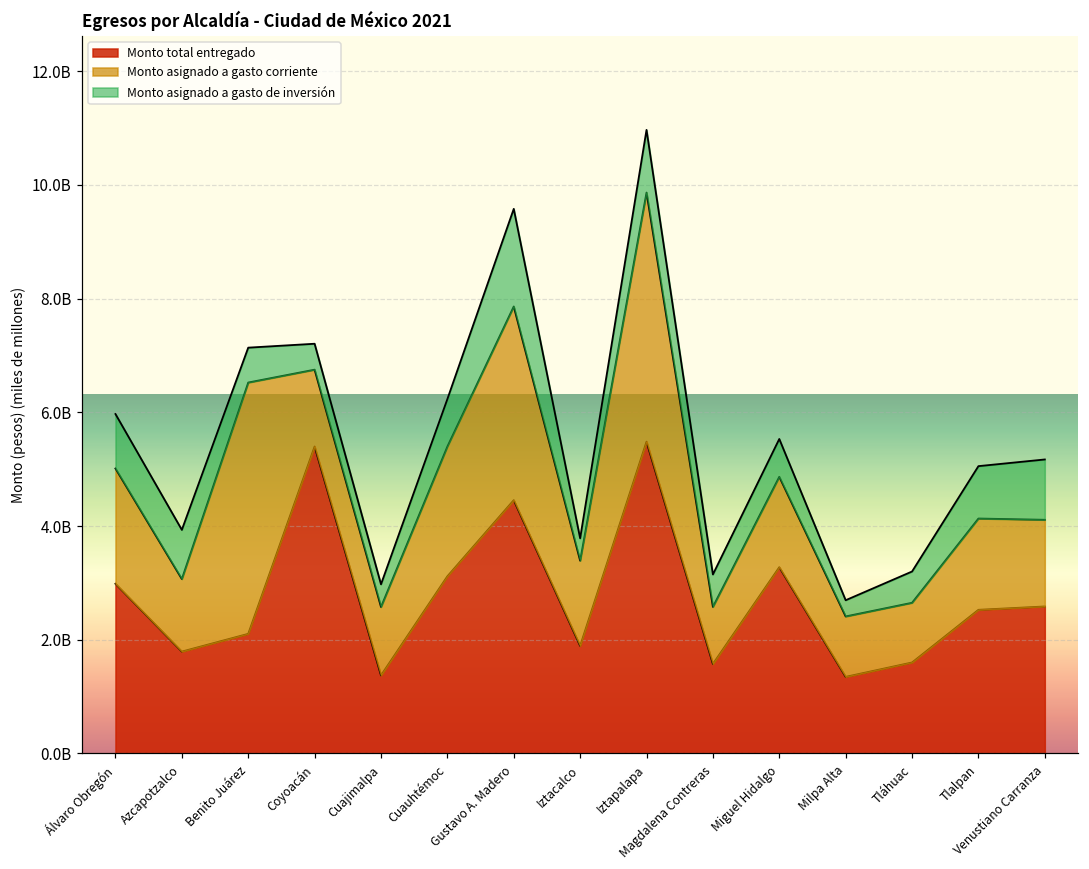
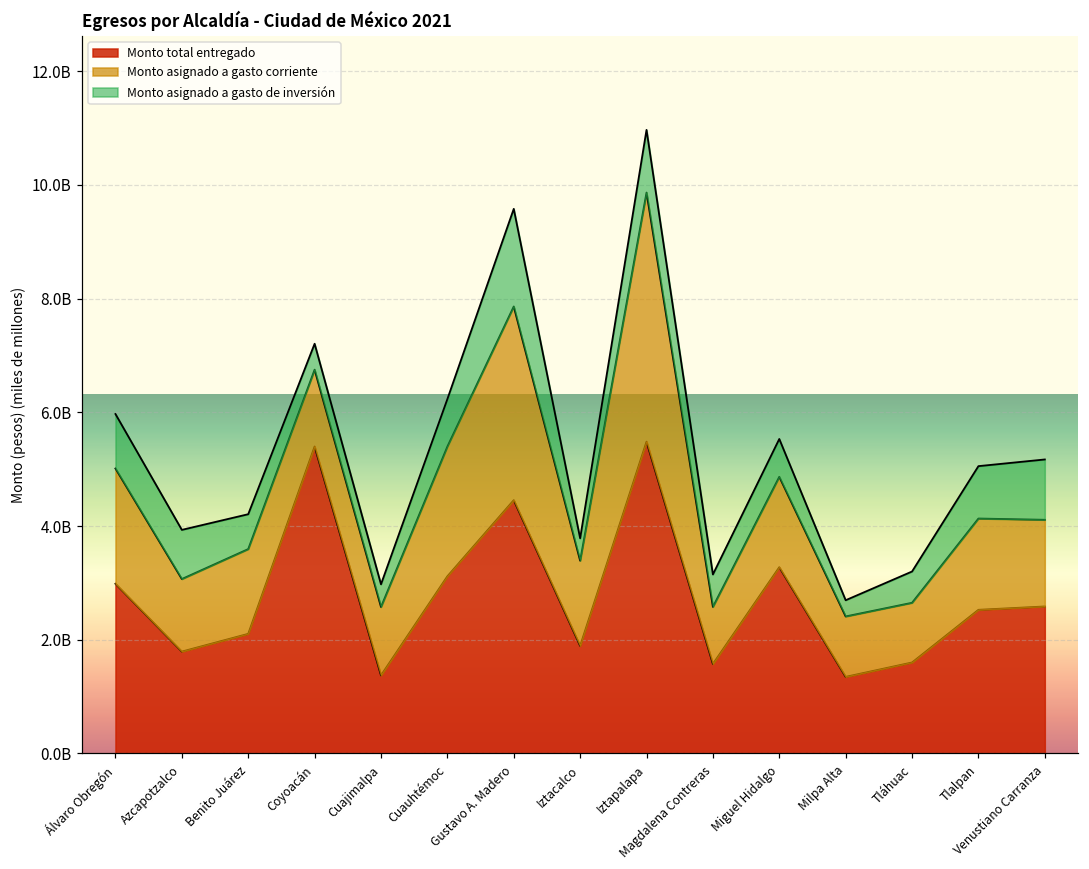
Monto asignado a gasto corriente, Benito Juárez: 4400000000 -> 1500000000
